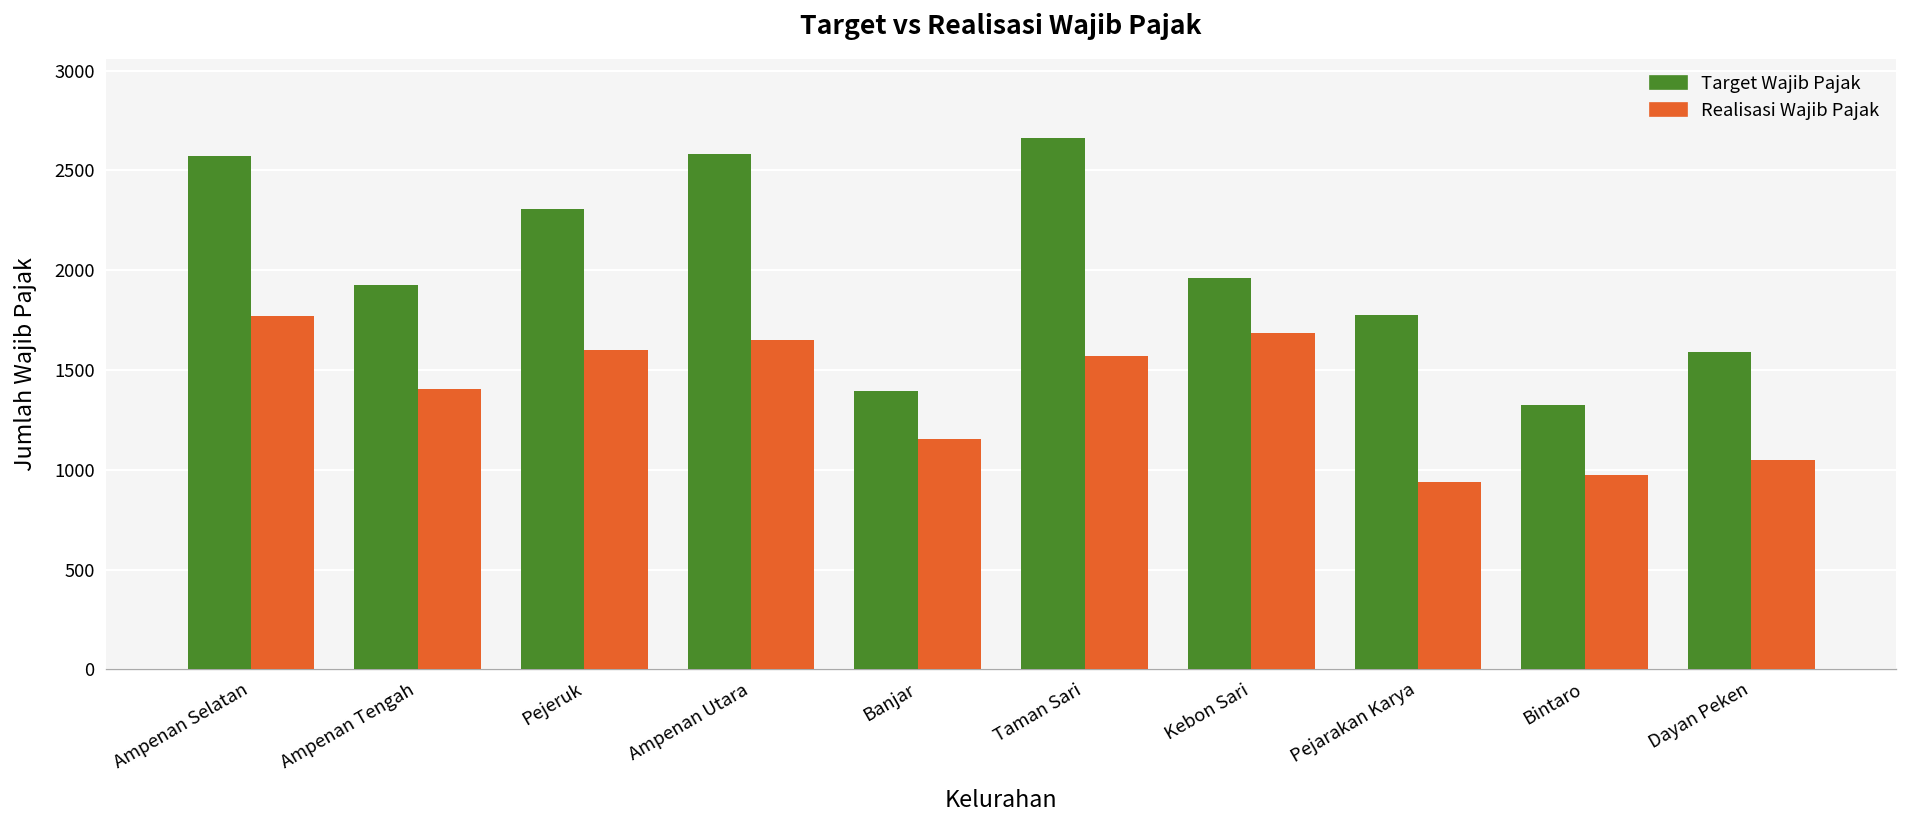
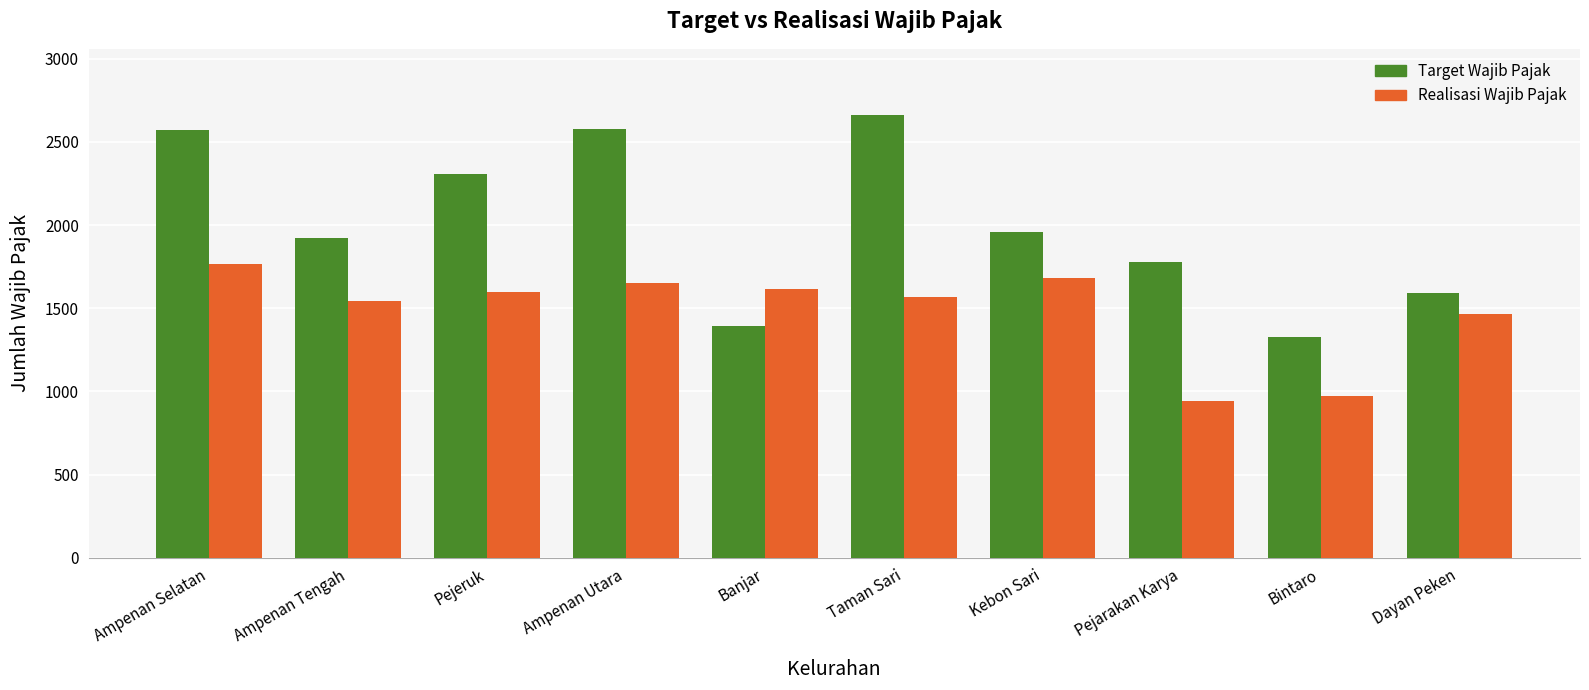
Realisasi Wajib Pajak, Ampenan Tengah: 1410 -> 1540
Realisasi Wajib Pajak, Banjar: 1160 -> 1610
Realisasi Wajib Pajak, Dayan Peken: 1050 -> 1470
